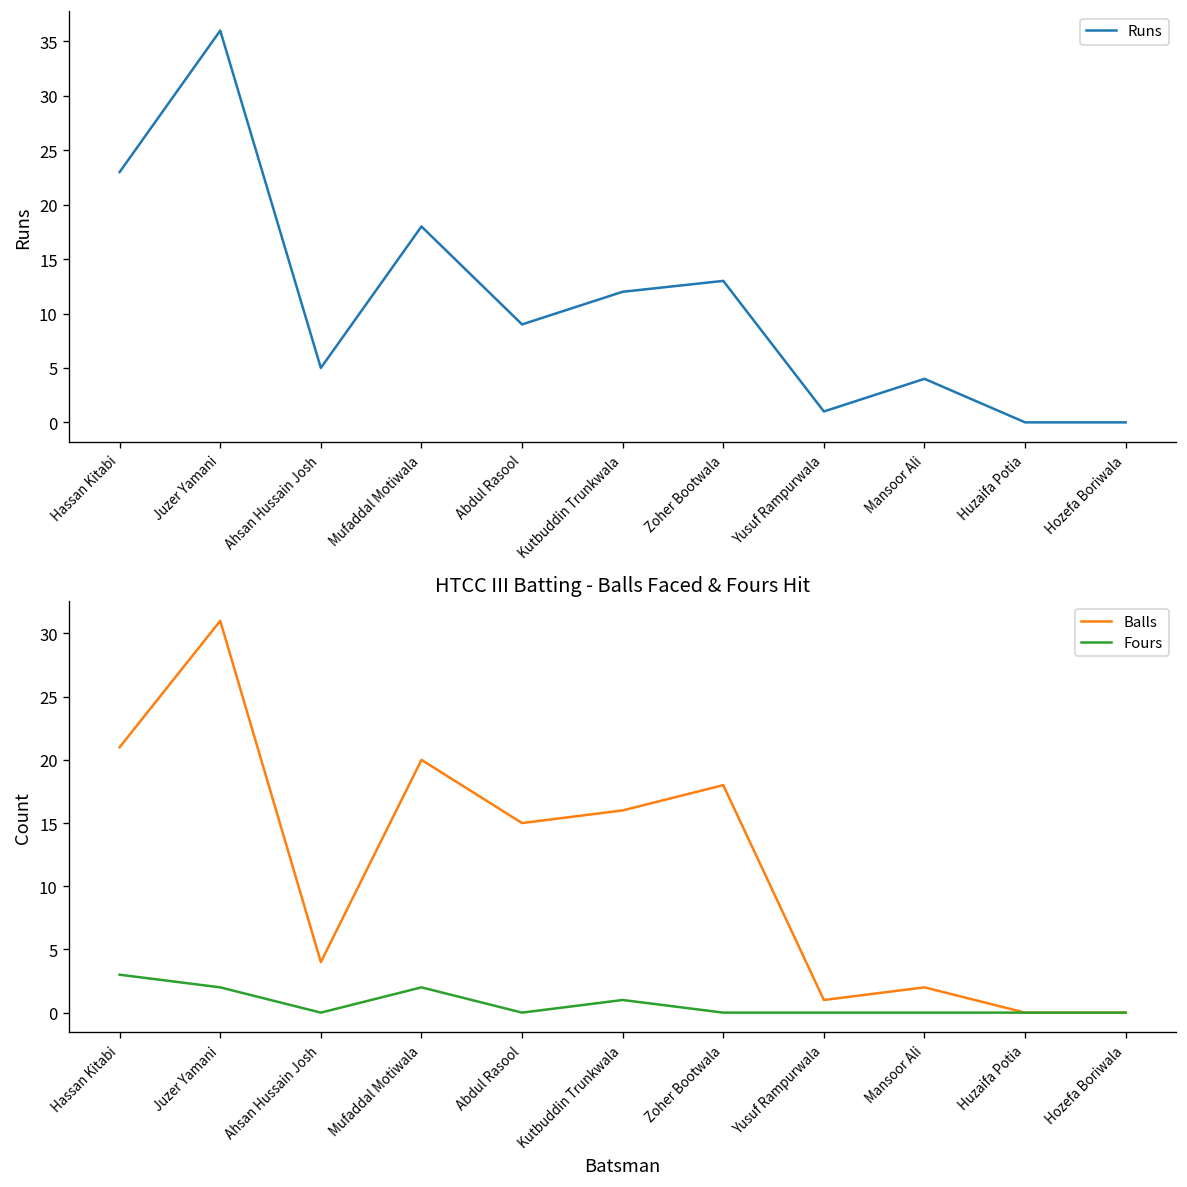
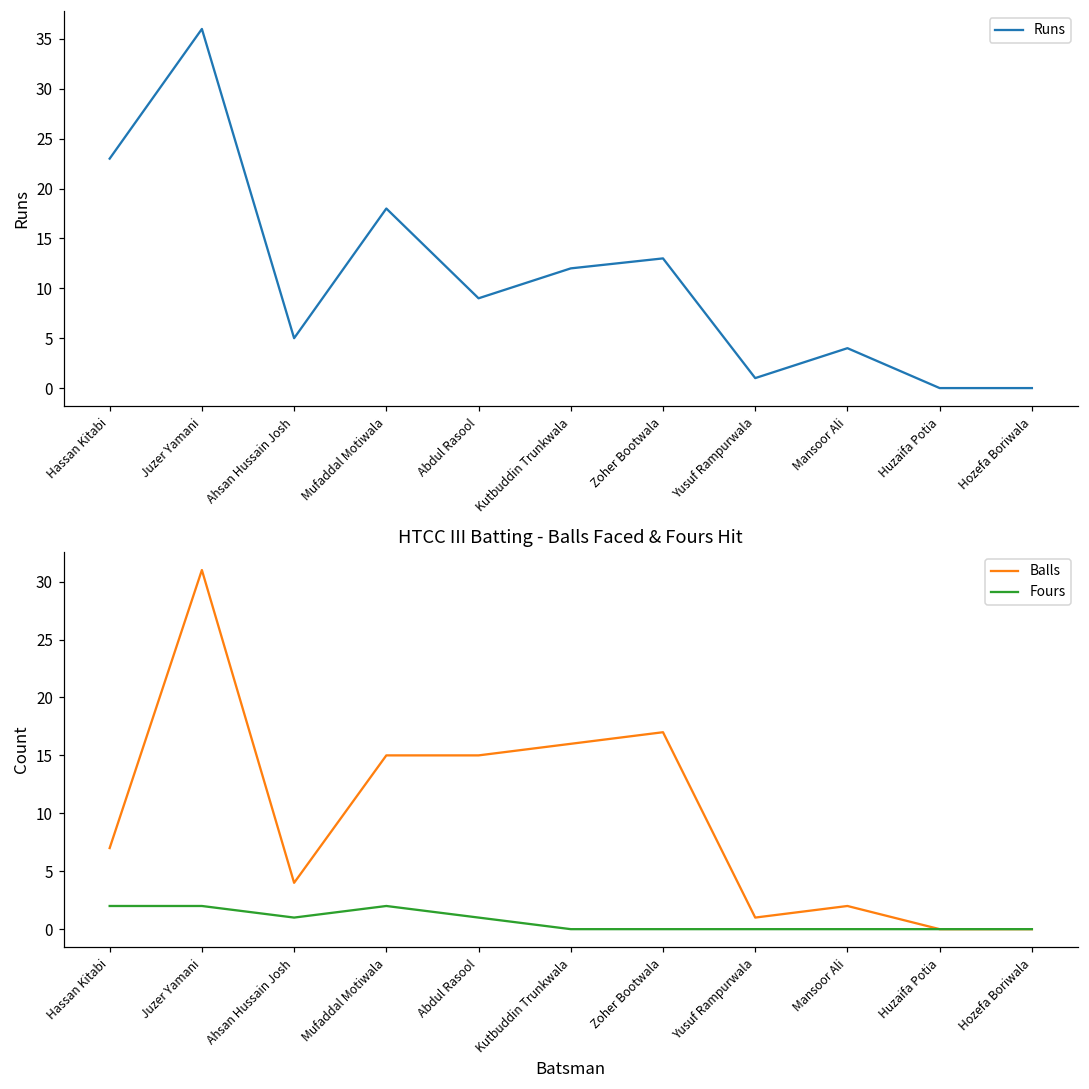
HTCC III Batting - Balls Faced & Fours Hit, Balls, Hassan Kitabi: 21 -> 7
HTCC III Batting - Balls Faced & Fours Hit, Fours, Hassan Kitabi: 3 -> 2
HTCC III Batting - Balls Faced & Fours Hit, Fours, Ahsan Hussain Josh: 0 -> 1
HTCC III Batting - Balls Faced & Fours Hit, Balls, Mufaddal Motiwala: 20 -> 15
HTCC III Batting - Balls Faced & Fours Hit, Fours, Abdul Rasool: 0 -> 1
HTCC III Batting - Balls Faced & Fours Hit, Fours, Kutbuddin Trunkwala: 1 -> 0
HTCC III Batting - Balls Faced & Fours Hit, Balls, Zoher Bootwala: 18 -> 17
